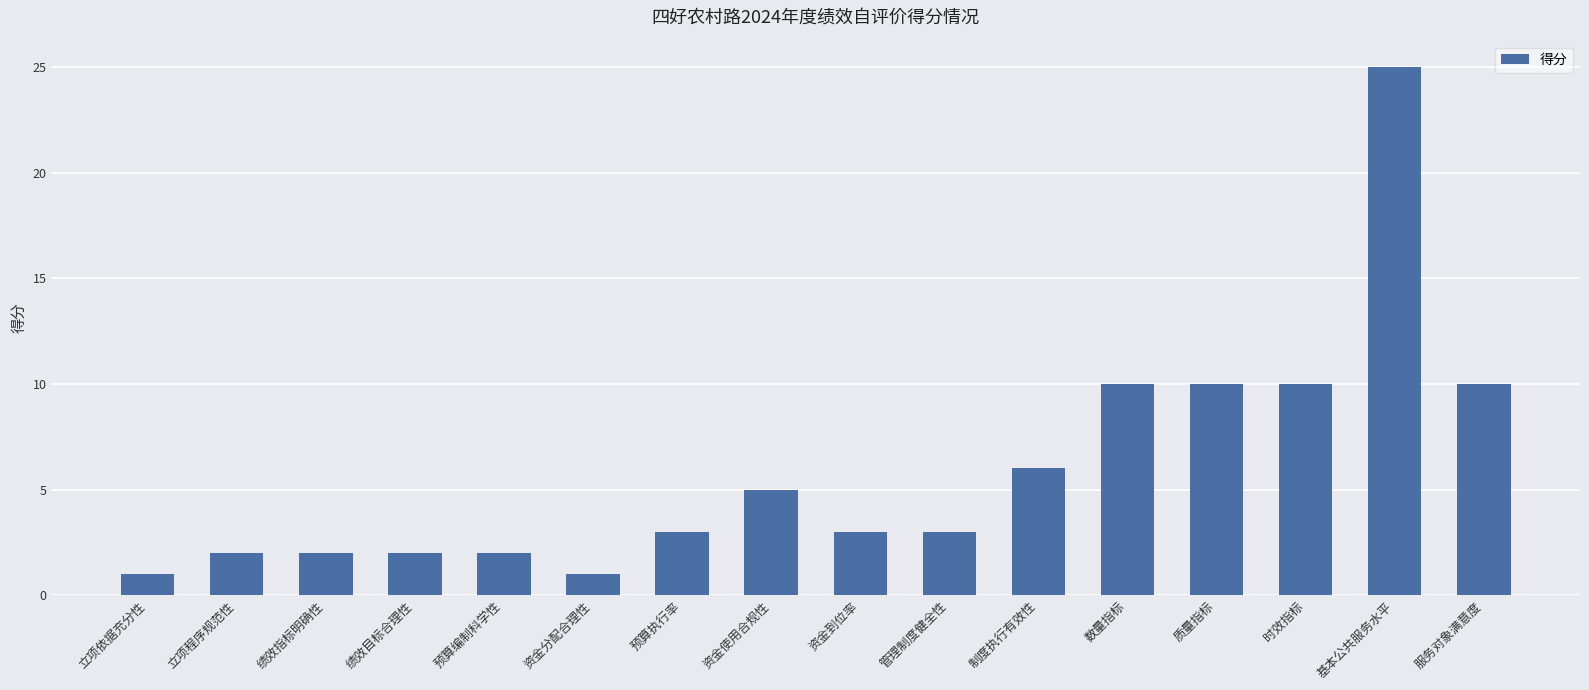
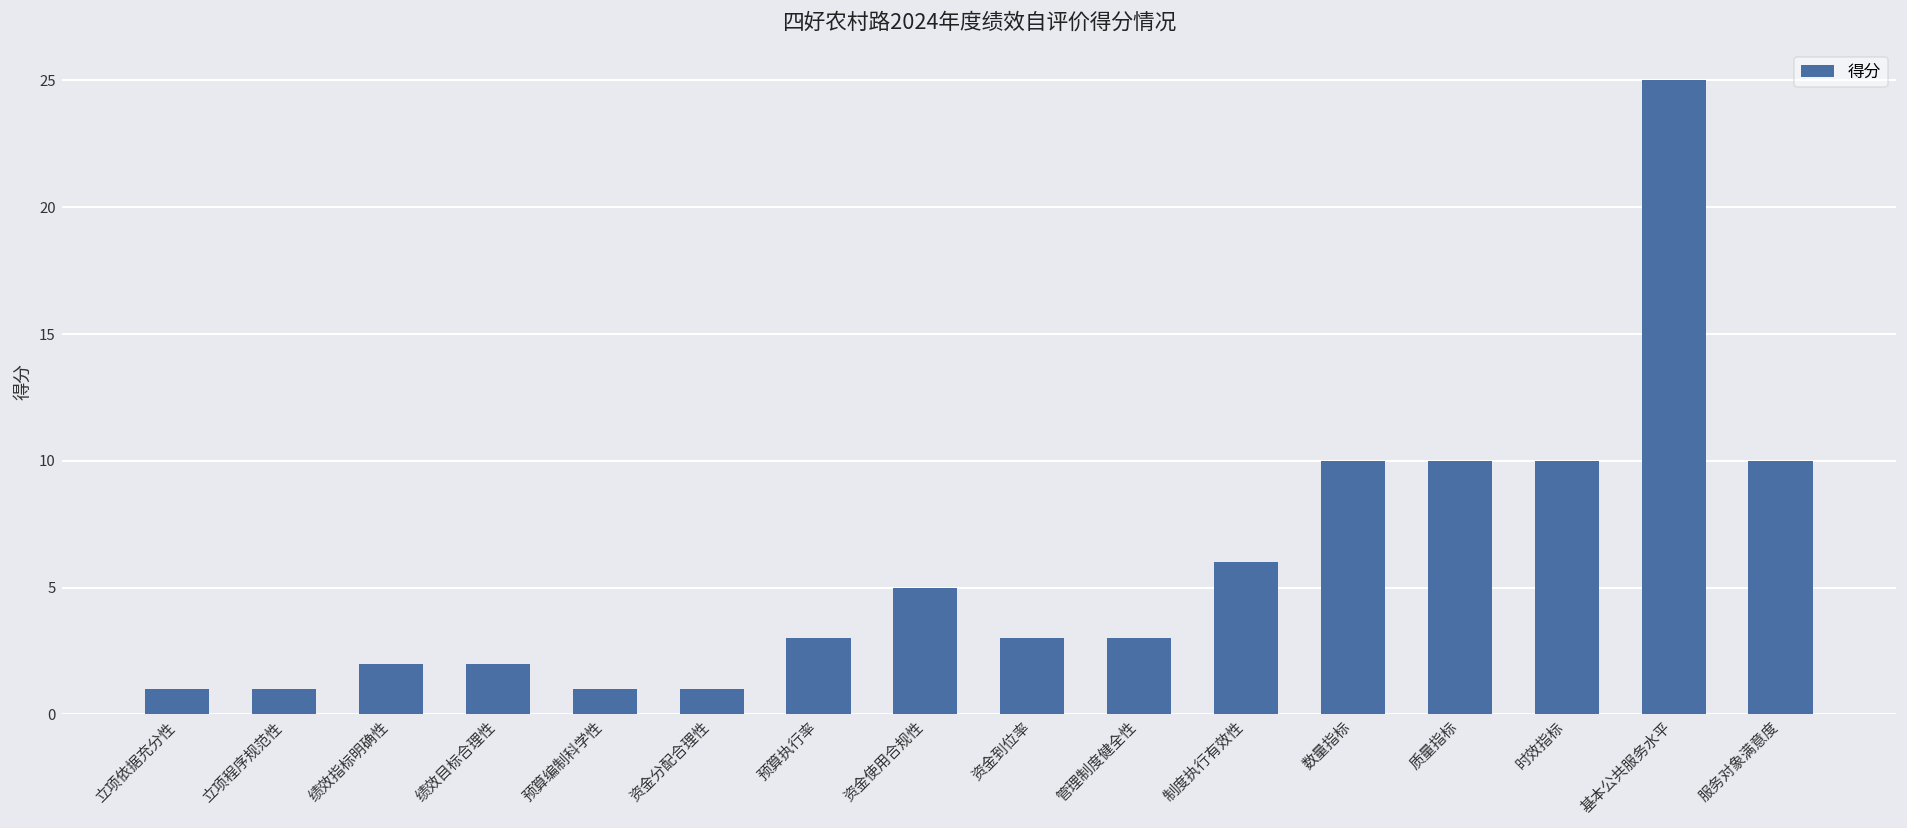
立项程序规范性: 2 -> 1
预算编制科学性: 2 -> 1
